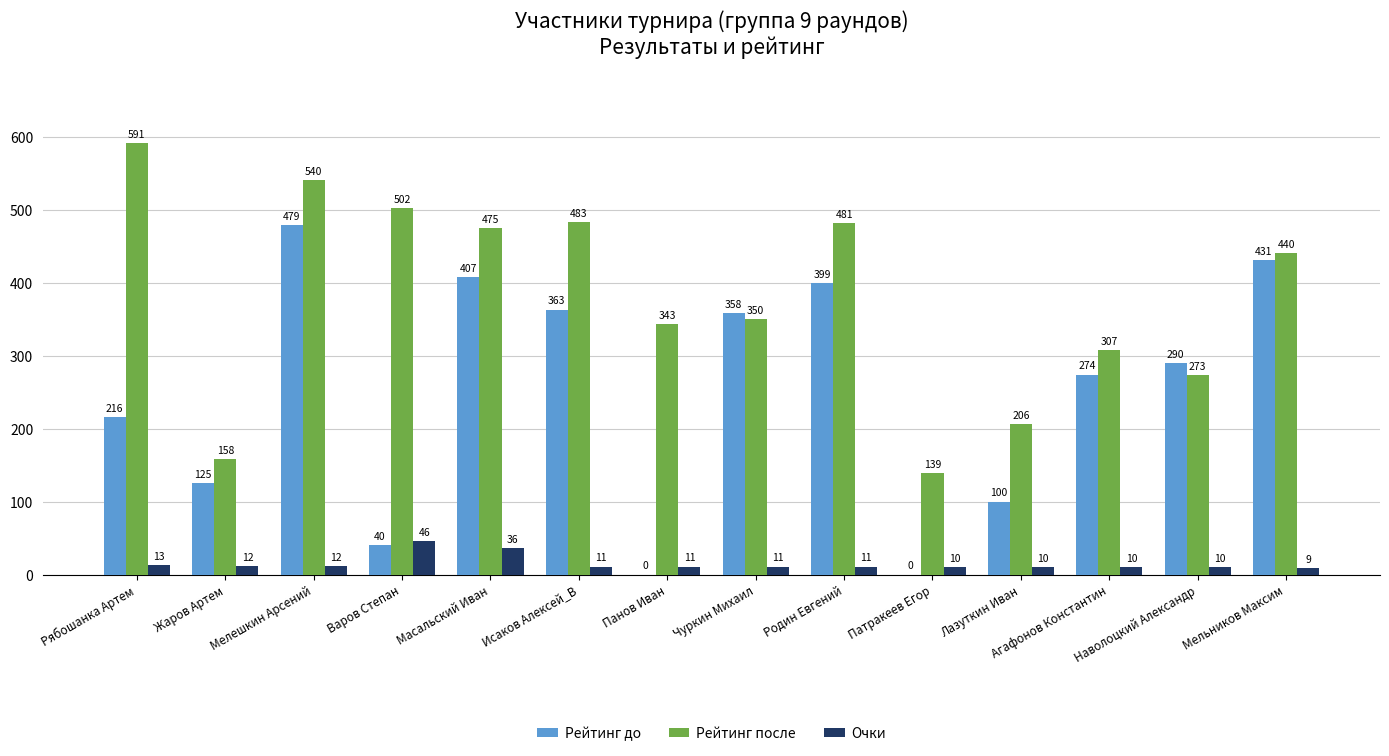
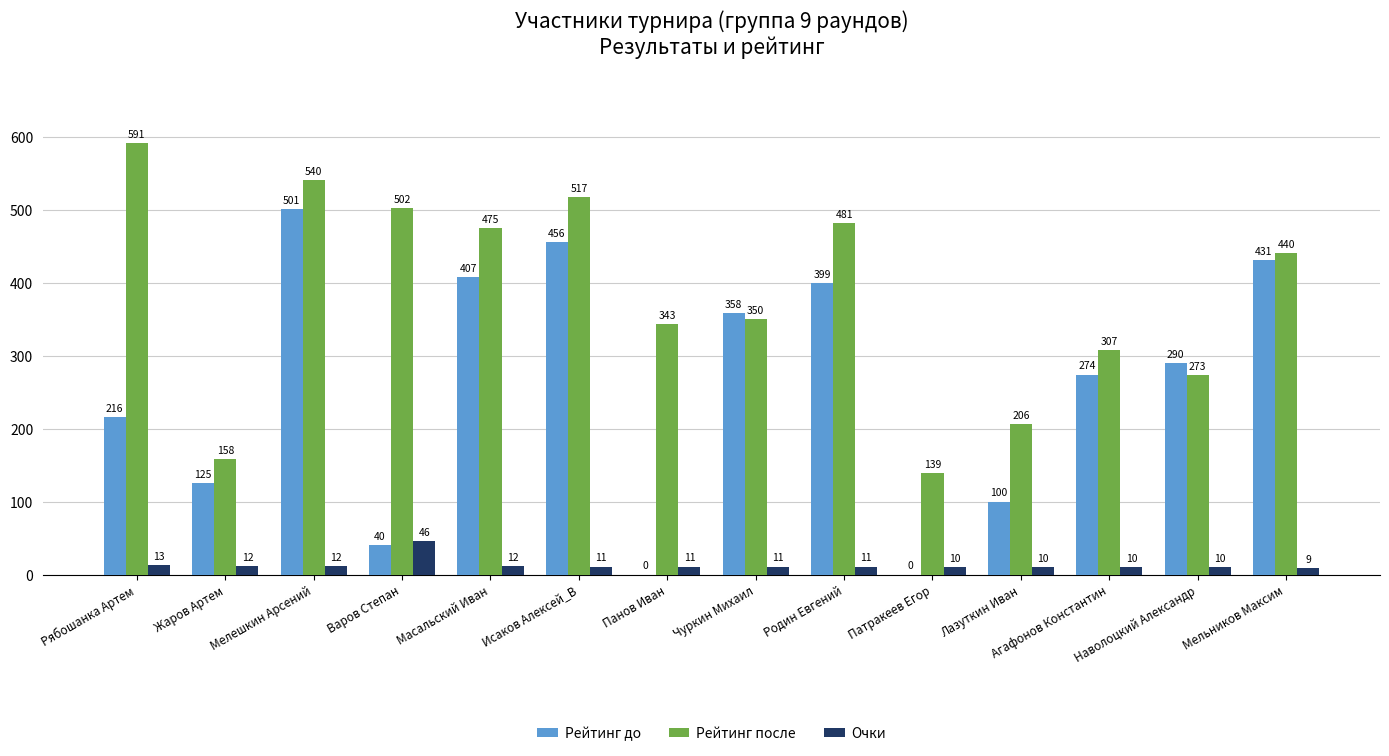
Рейтинг до, Мелешкин Арсений: 479 -> 501
Очки, Масальский Иван: 36 -> 12
Рейтинг до, Исаков Алексей_В: 363 -> 456
Рейтинг после, Исаков Алексей_В: 483 -> 517
